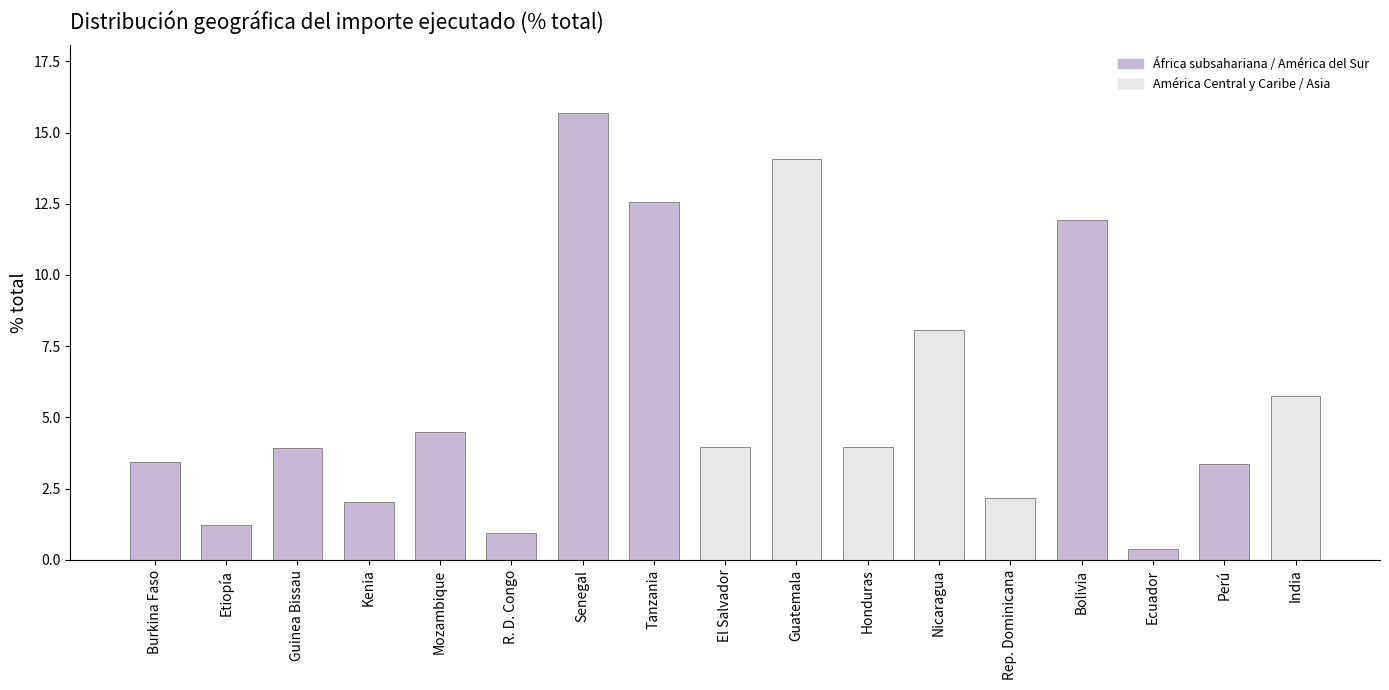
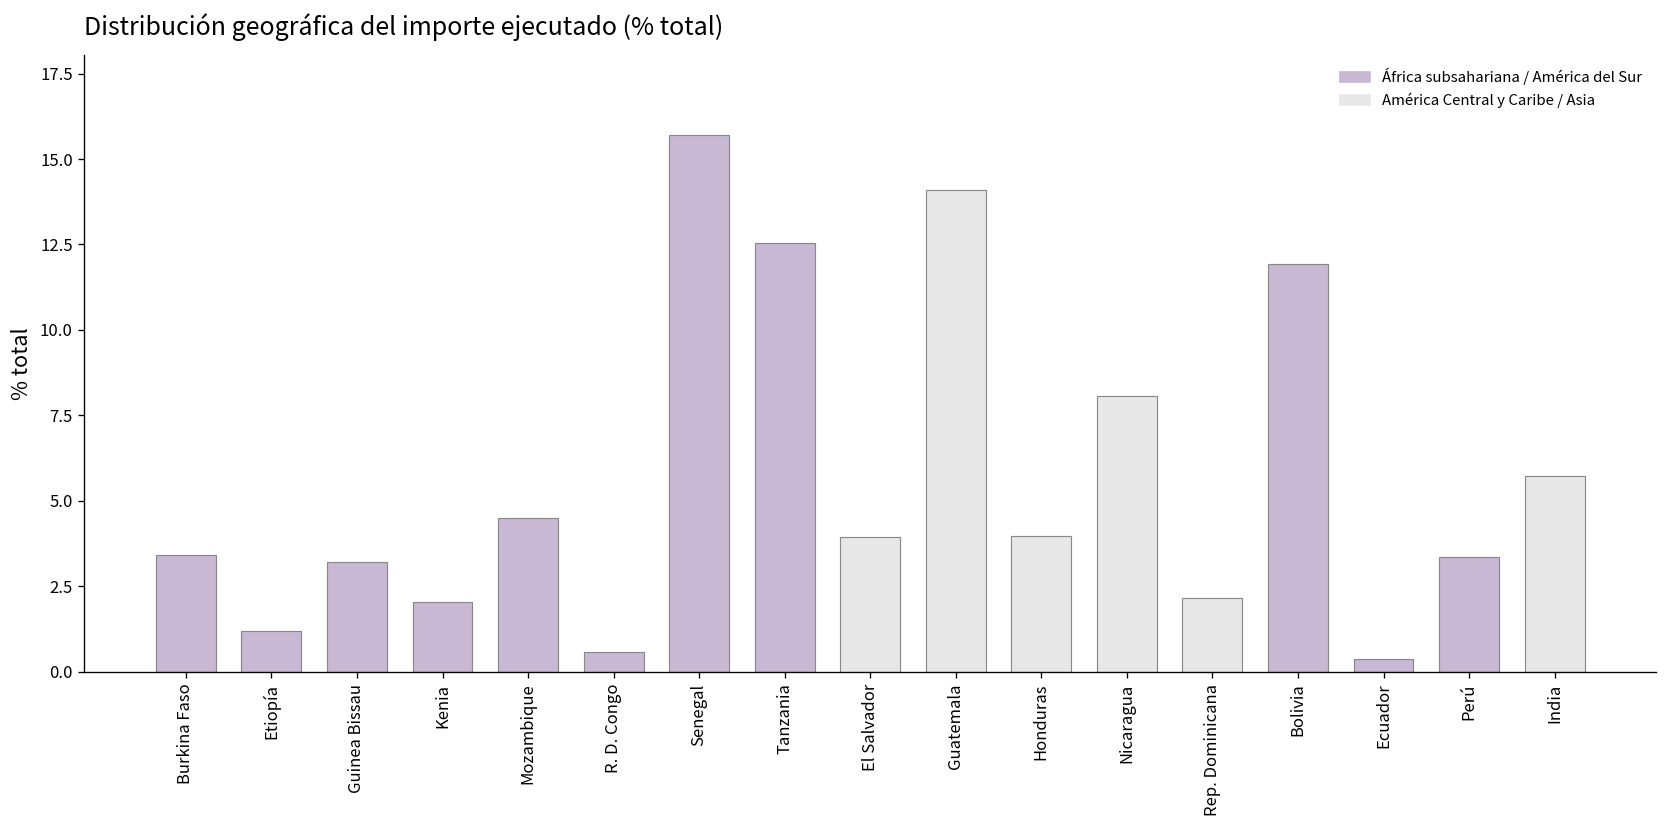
Guinea Bissau: 3.9 -> 3.2
R. D. Congo: 1.0 -> 0.6
